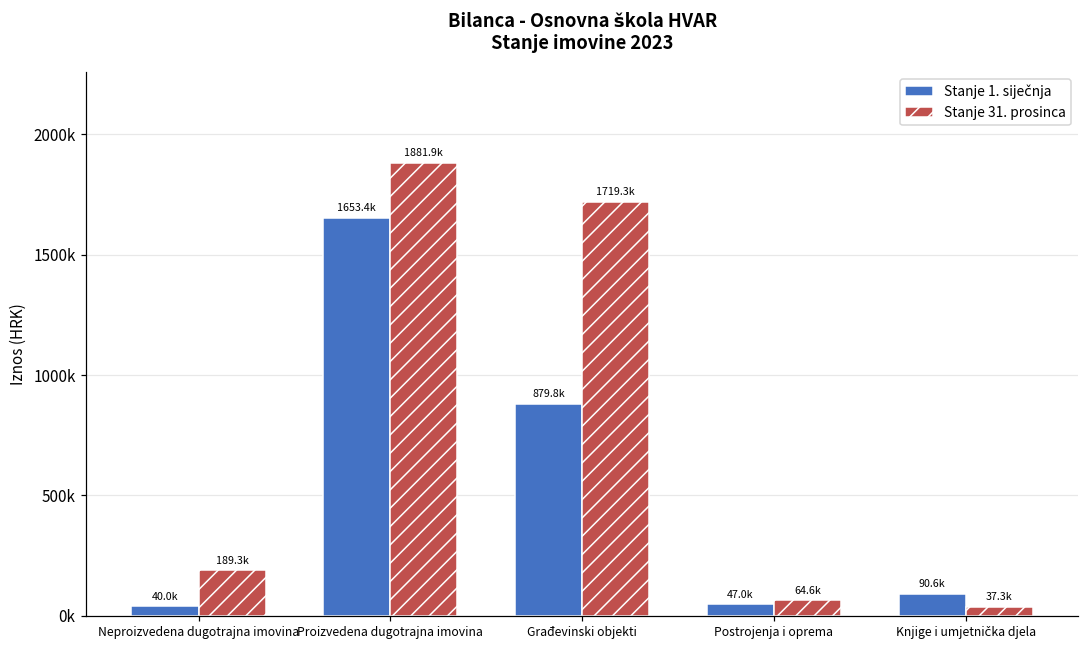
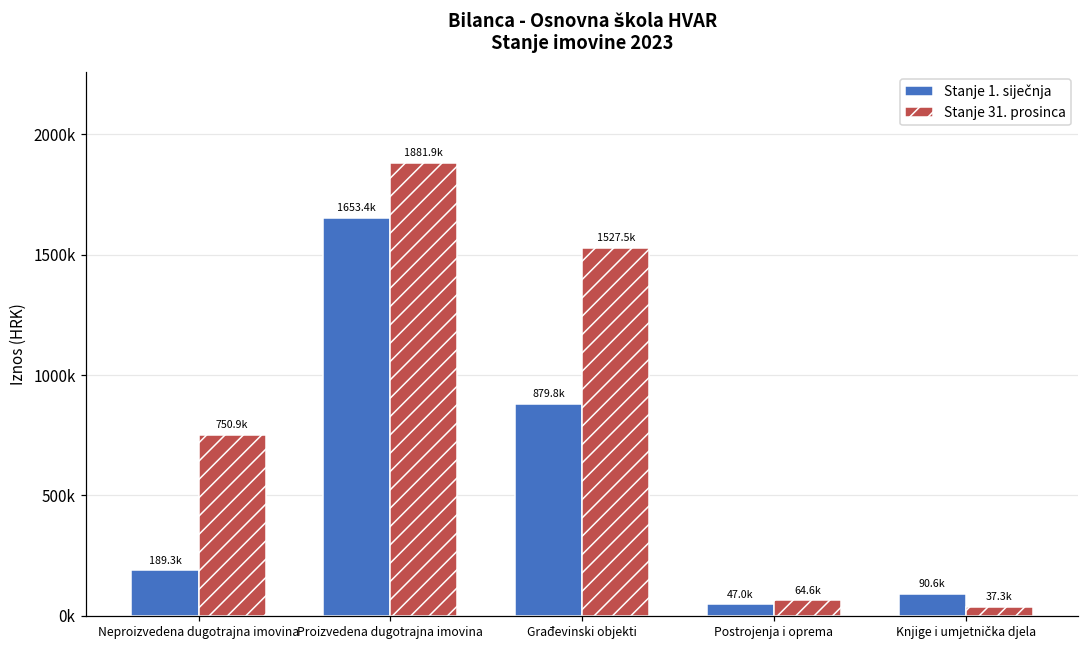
Stanje 1. siječnja, Neproizvedena dugotrajna imovina: 40.0k -> 189.3k
Stanje 31. prosinca, Neproizvedena dugotrajna imovina: 189.3k -> 750.9k
Stanje 31. prosinca, Građevinski objekti: 1719.3k -> 1527.5k
